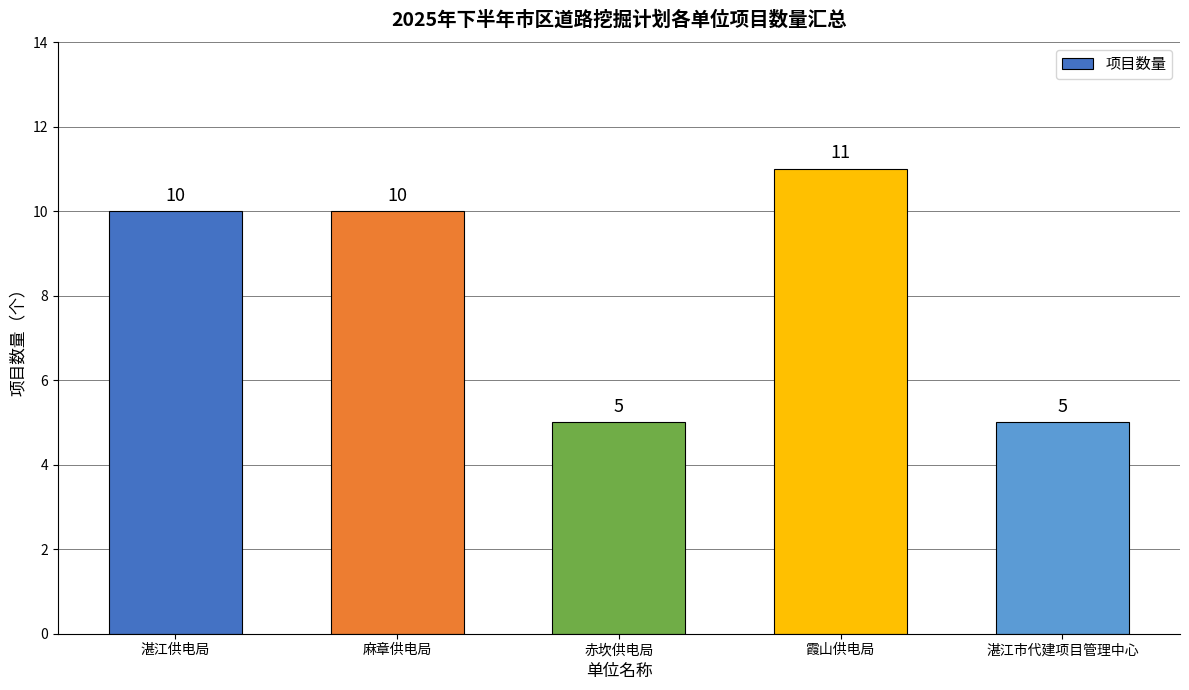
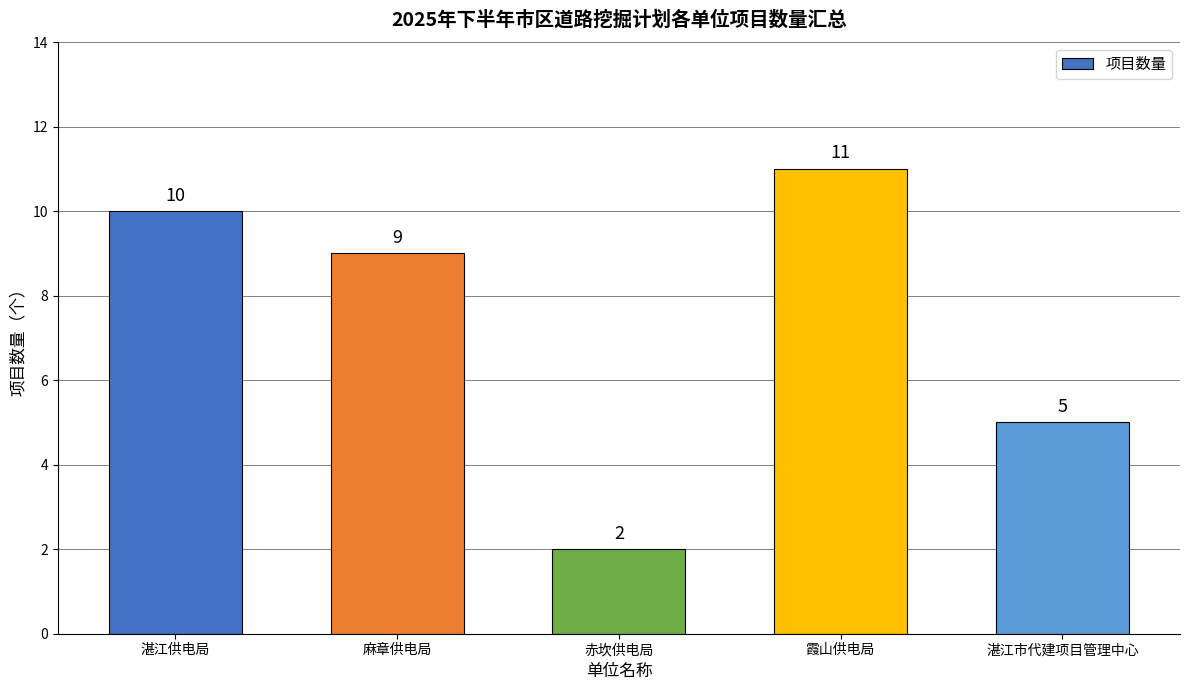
麻章供电局: 10 -> 9
赤坎供电局: 5 -> 2
